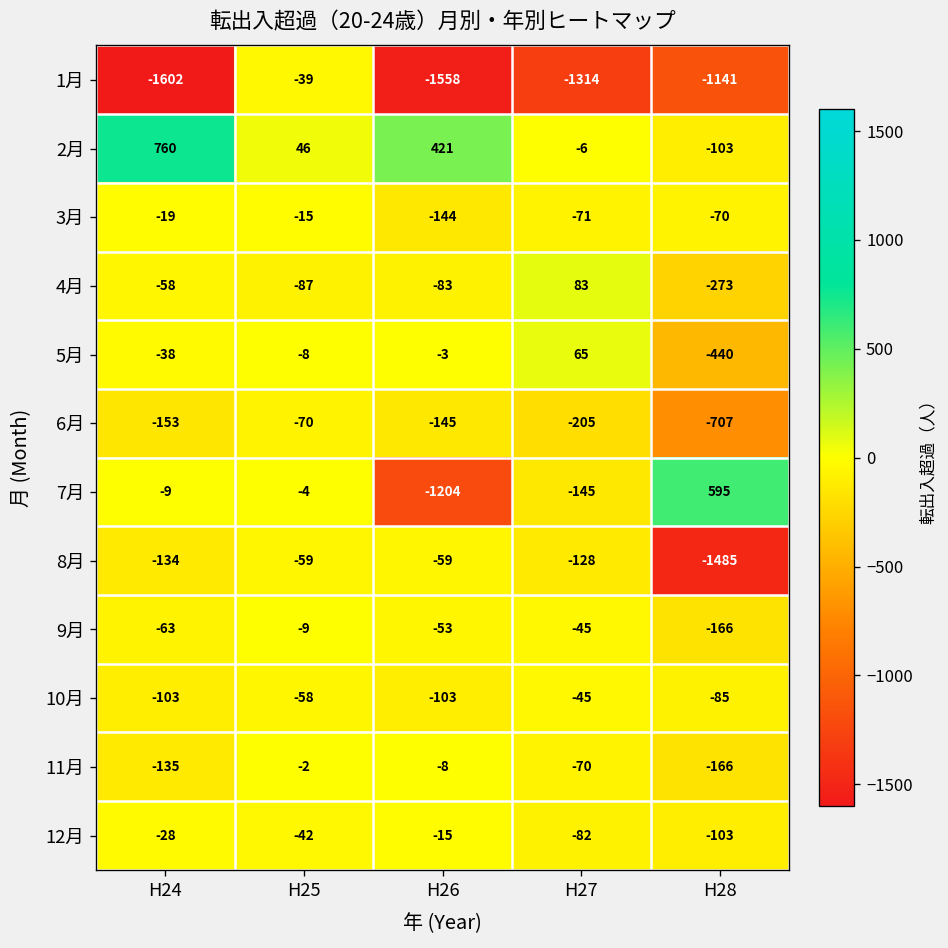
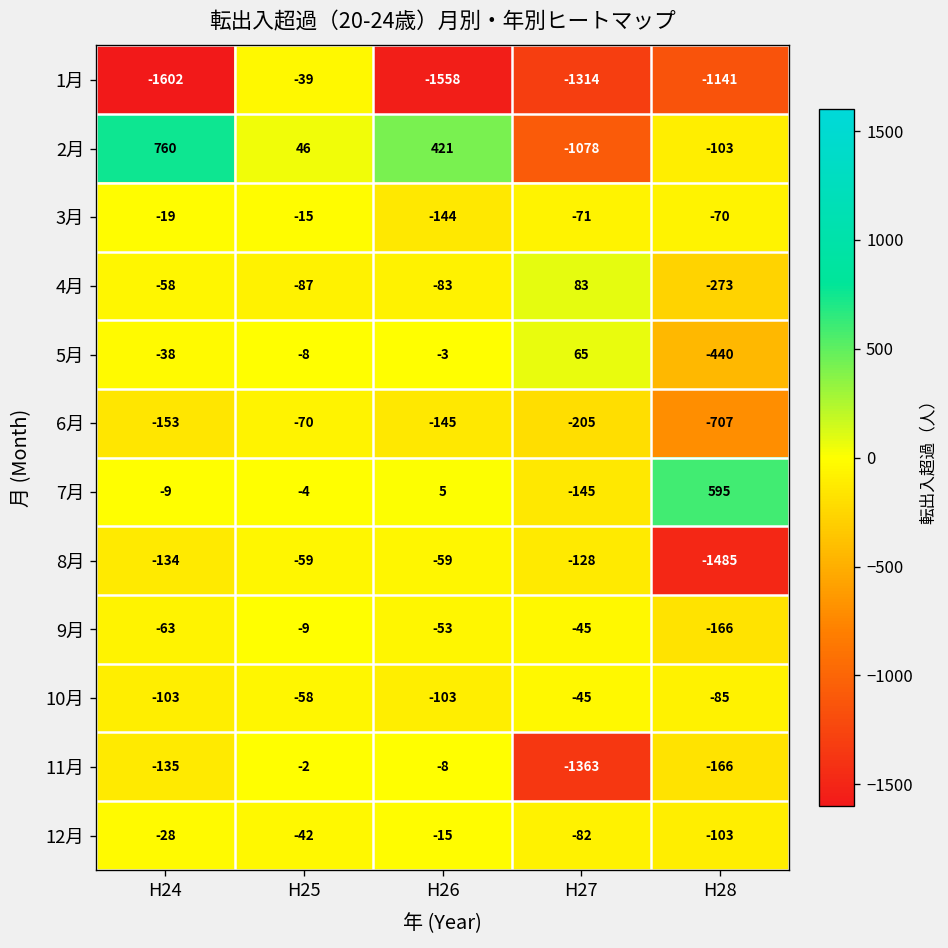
2月, H27: -6 -> -1078
7月, H26: -1204 -> 5
11月, H27: -70 -> -1363
